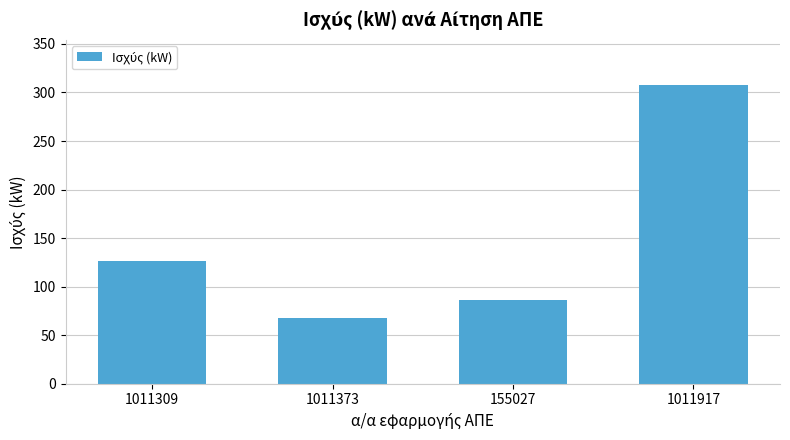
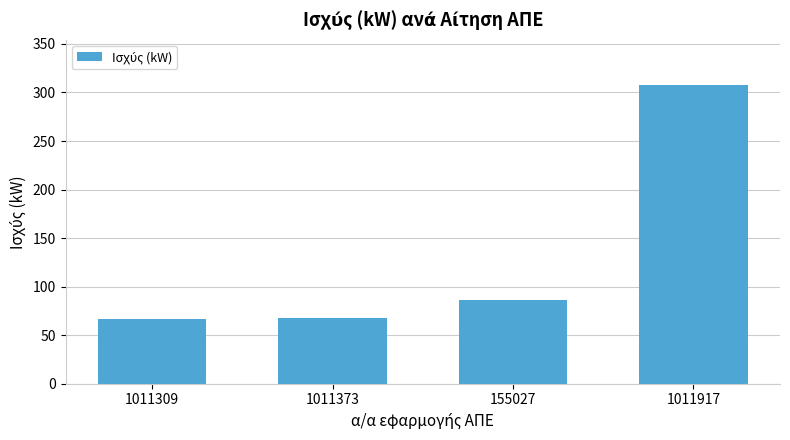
1011309: 130 -> 70
